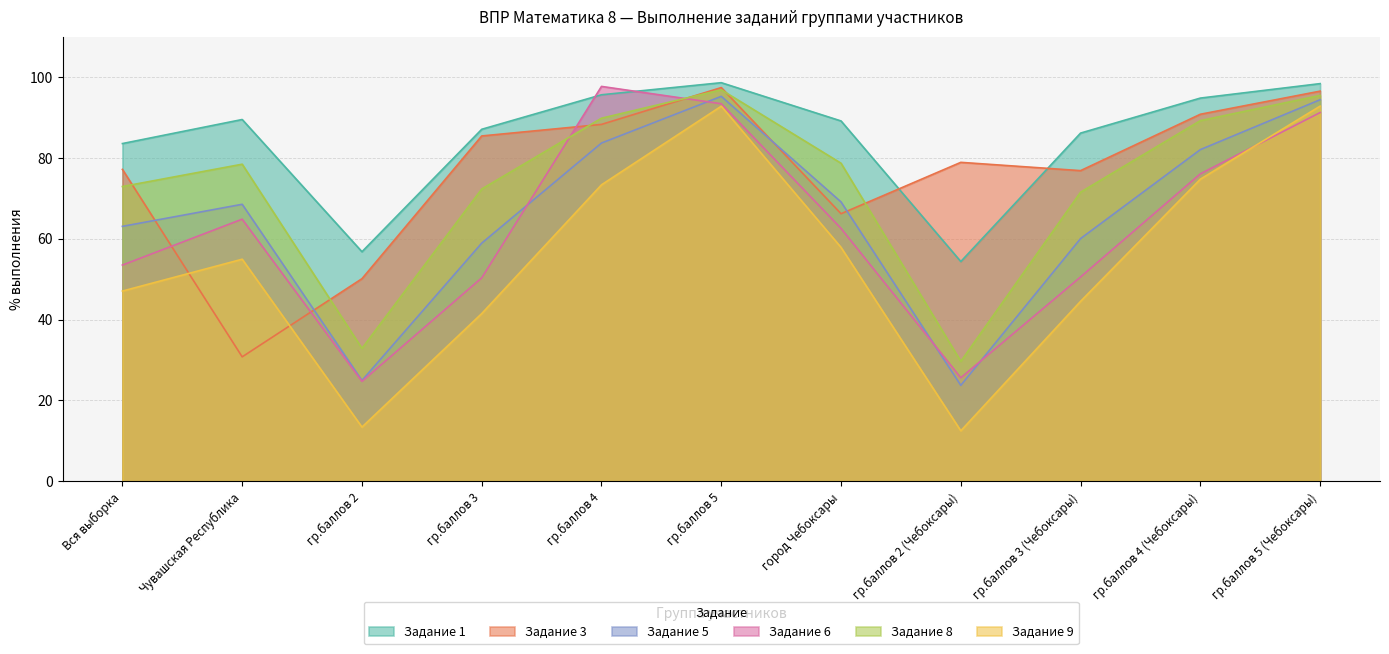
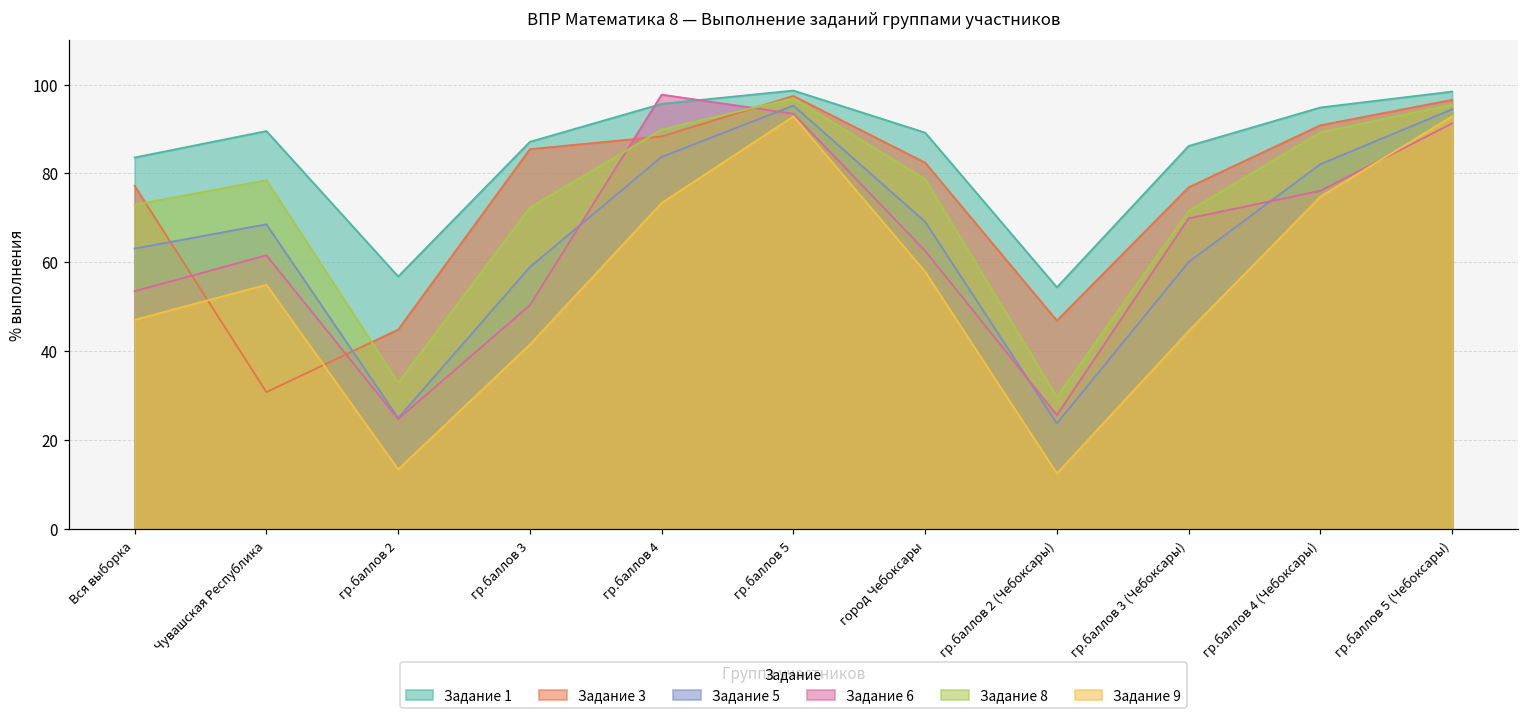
Задание 6, Чувашская Республика: 65 -> 62
Задание 3, гр.баллов 2: 50 -> 45
Задание 3, город Чебоксары: 66 -> 82
Задание 3, гр.баллов 2 (Чебоксары): 79 -> 47
Задание 6, гр.баллов 3 (Чебоксары): 51 -> 70
